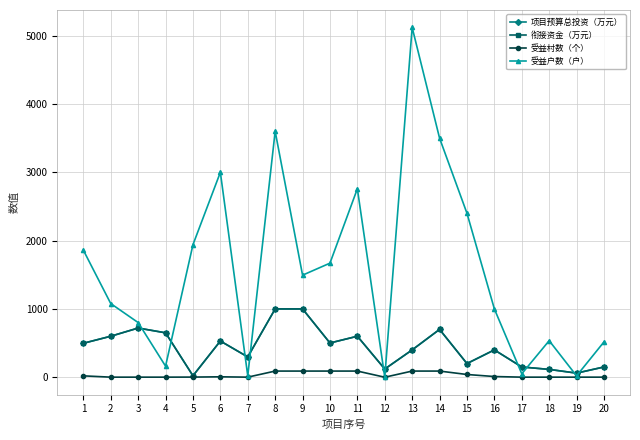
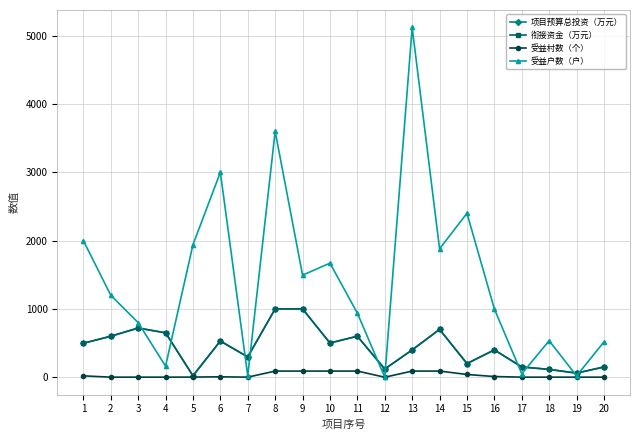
受益户数（户）, 1: 1900 -> 2000
受益户数（户）, 2: 1100 -> 1200
受益户数（户）, 11: 2800 -> 900
受益户数（户）, 14: 3500 -> 1900
